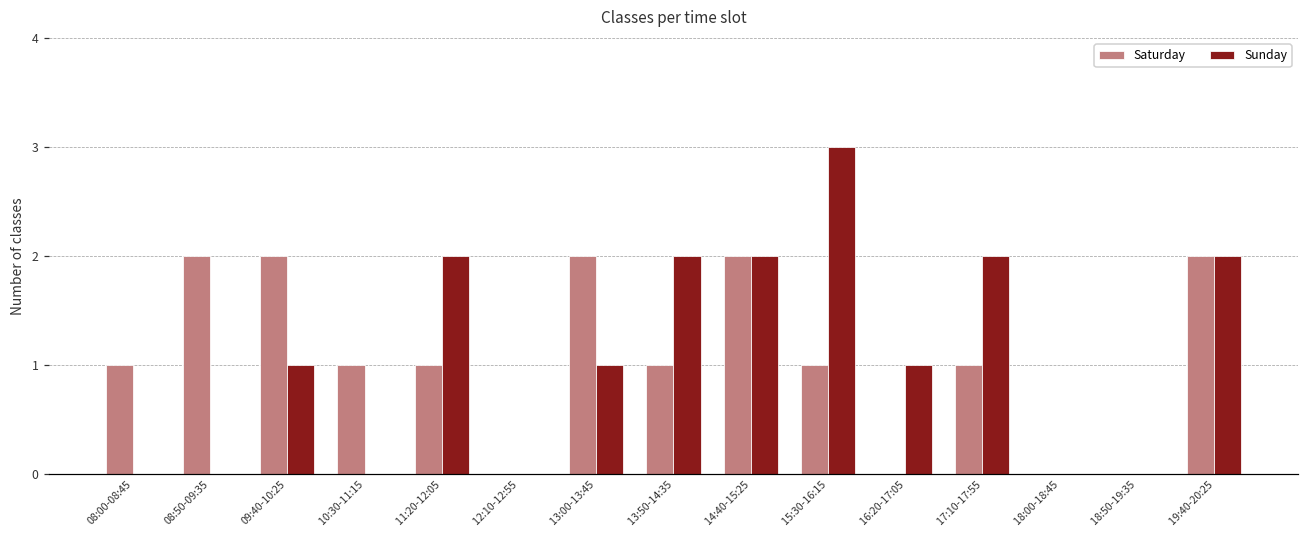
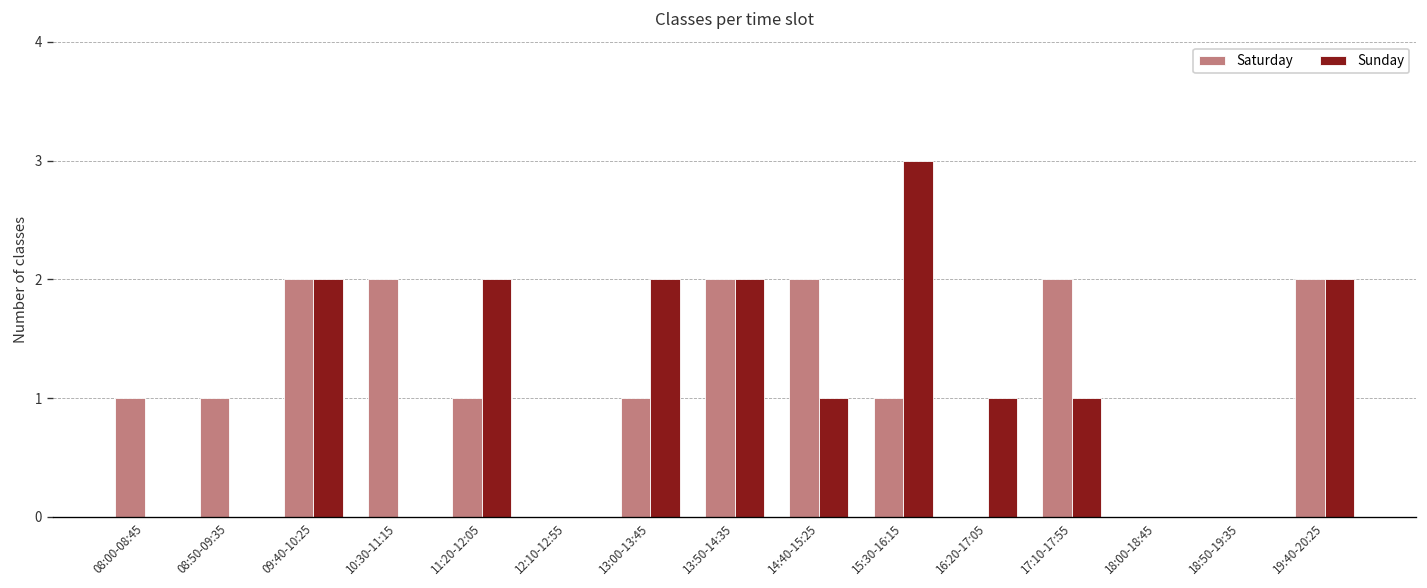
Saturday, 08:50-09:35: 2 -> 1
Sunday, 09:40-10:25: 1 -> 2
Saturday, 10:30-11:15: 1 -> 2
Saturday, 13:00-13:45: 2 -> 1
Sunday, 13:00-13:45: 1 -> 2
Saturday, 13:50-14:35: 1 -> 2
Sunday, 14:40-15:25: 2 -> 1
Saturday, 17:10-17:55: 1 -> 2
Sunday, 17:10-17:55: 2 -> 1
